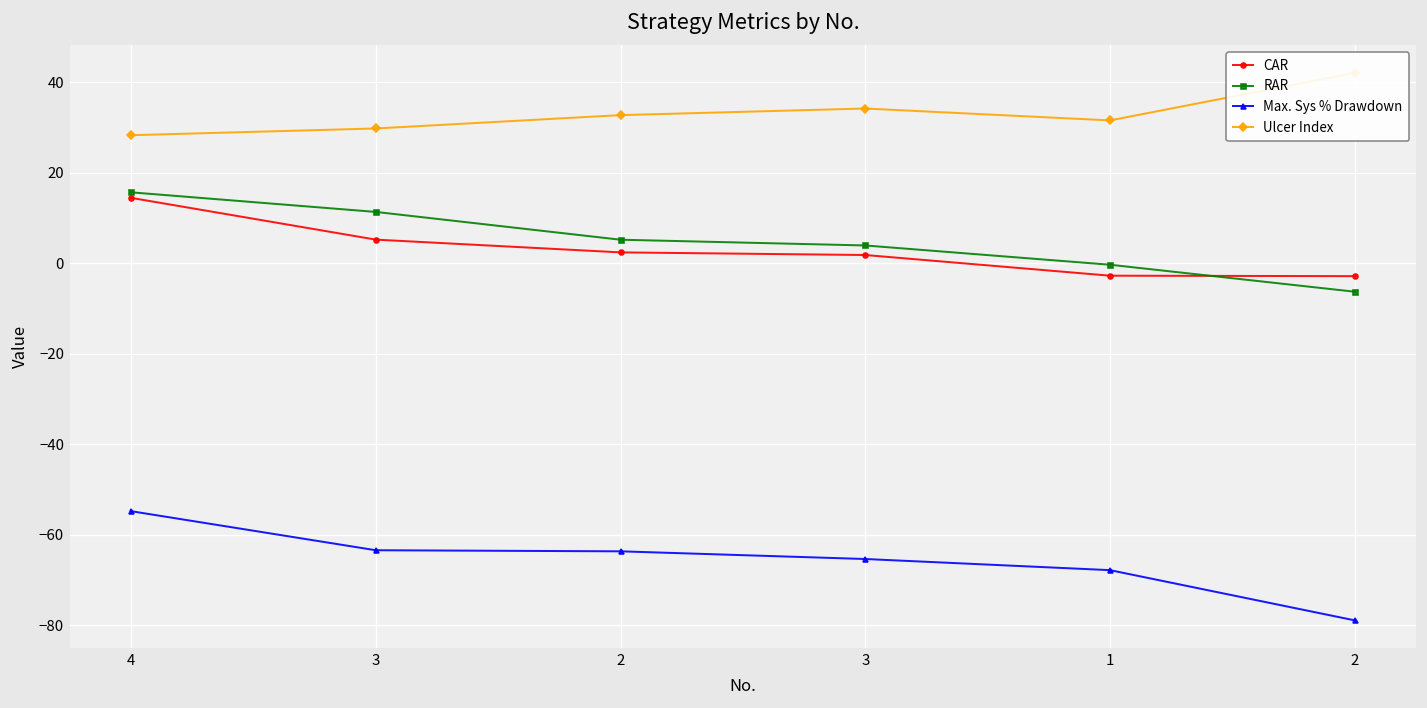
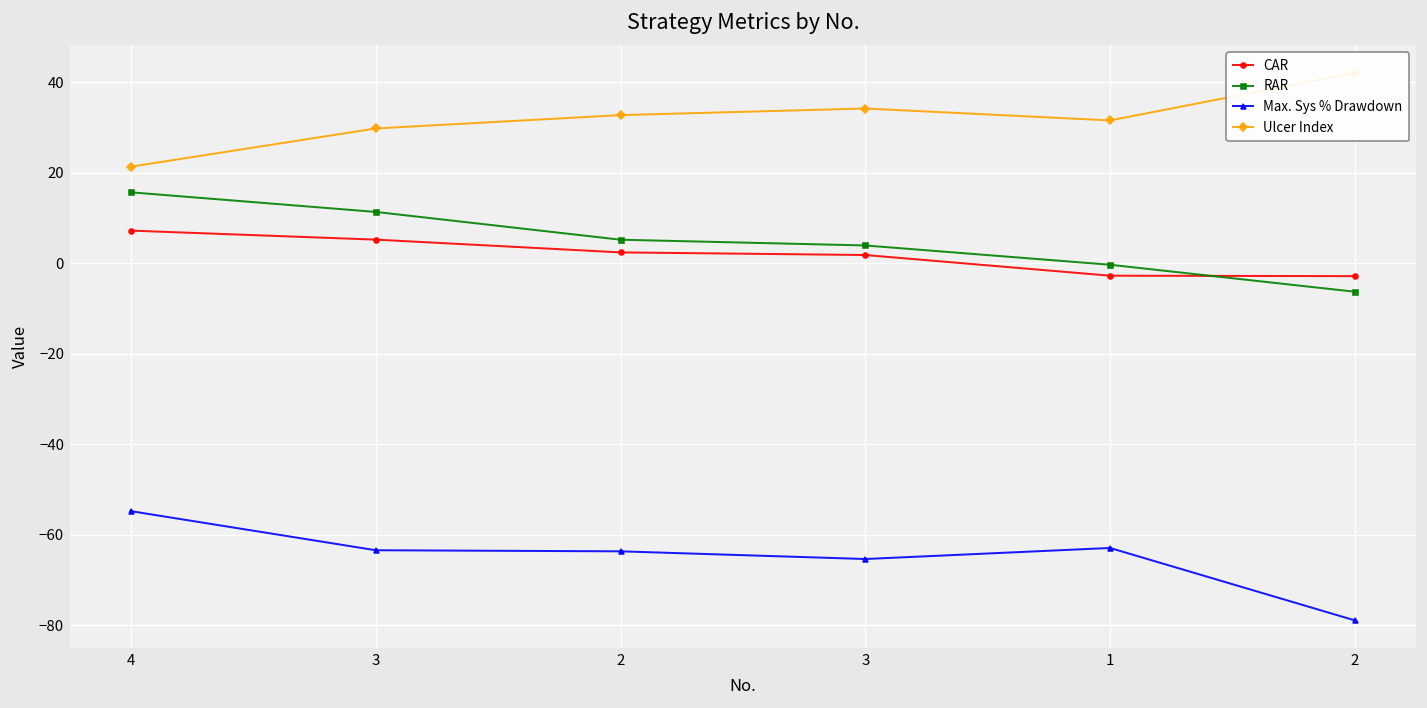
CAR, 4: 14 -> 7
Ulcer Index, 4: 28 -> 21
Max. Sys % Drawdown, 1: -68 -> -63
